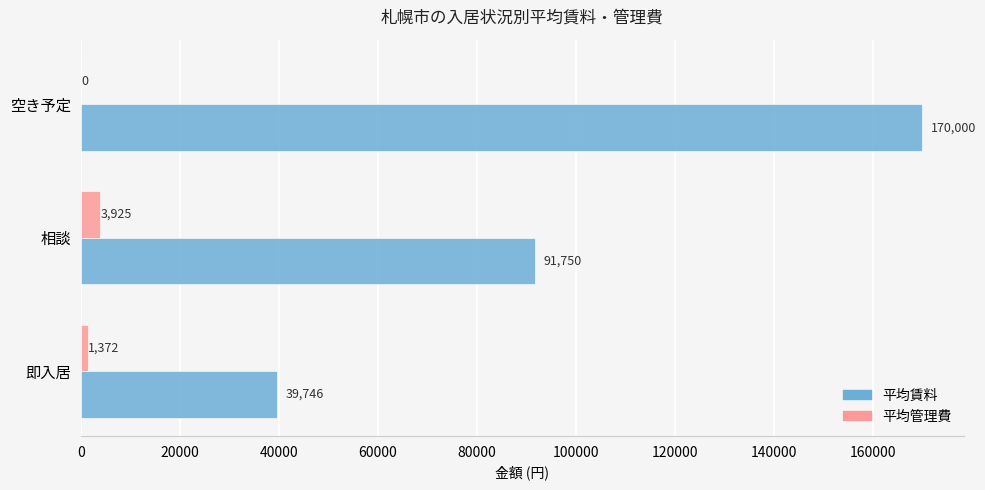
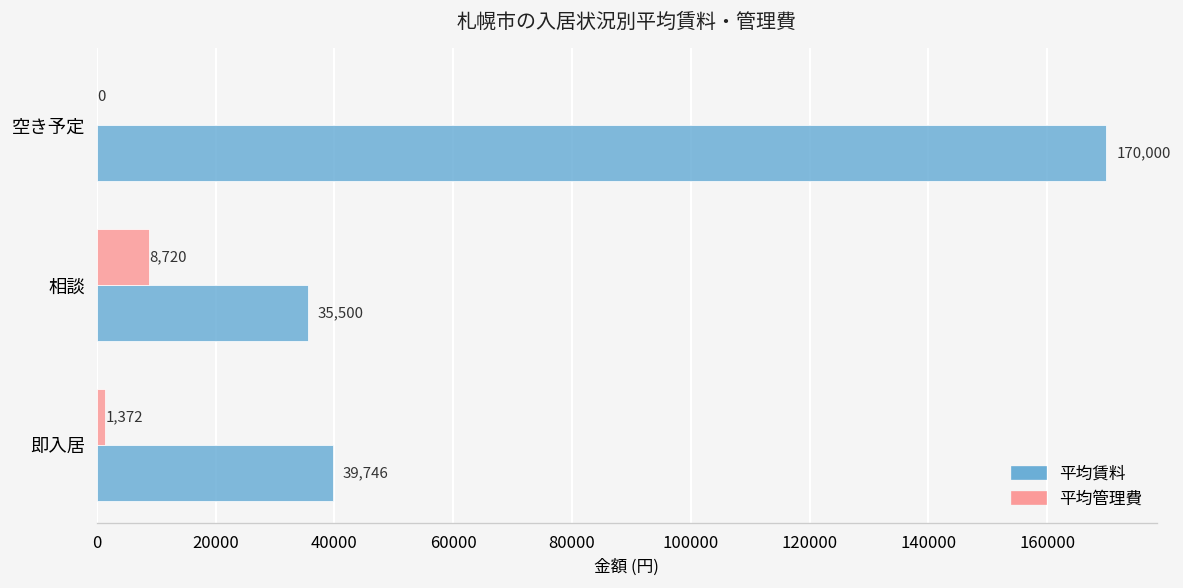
平均管理費, 相談: 3,925 -> 8,720
平均賃料, 相談: 91,750 -> 35,500
